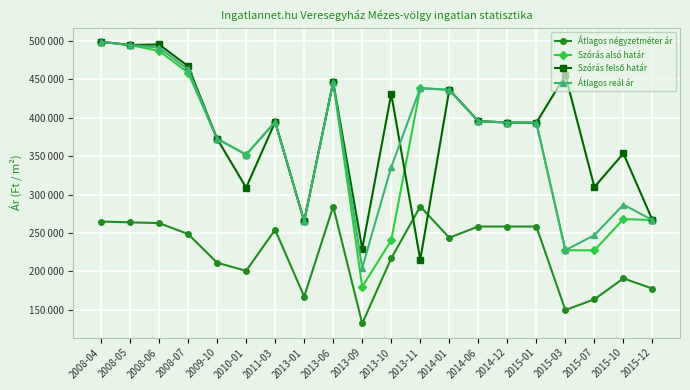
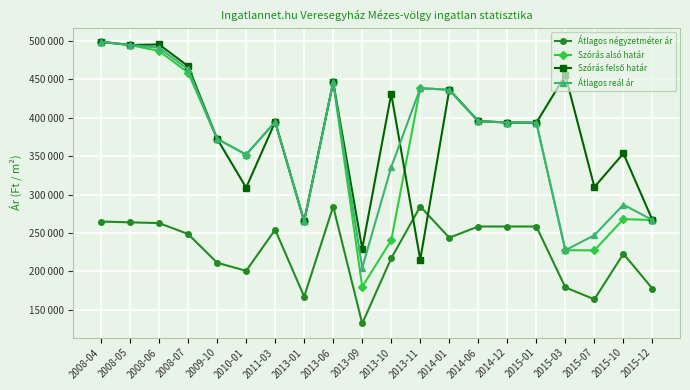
Átlagos négyzetméter ár, 2015-03: 150000 -> 180000
Átlagos négyzetméter ár, 2015-10: 190000 -> 220000
